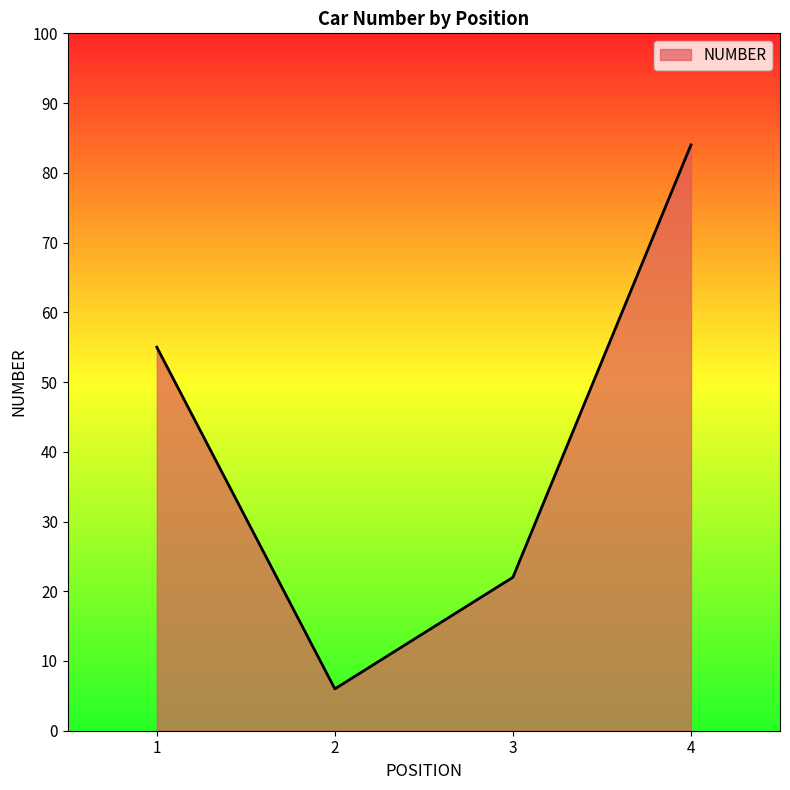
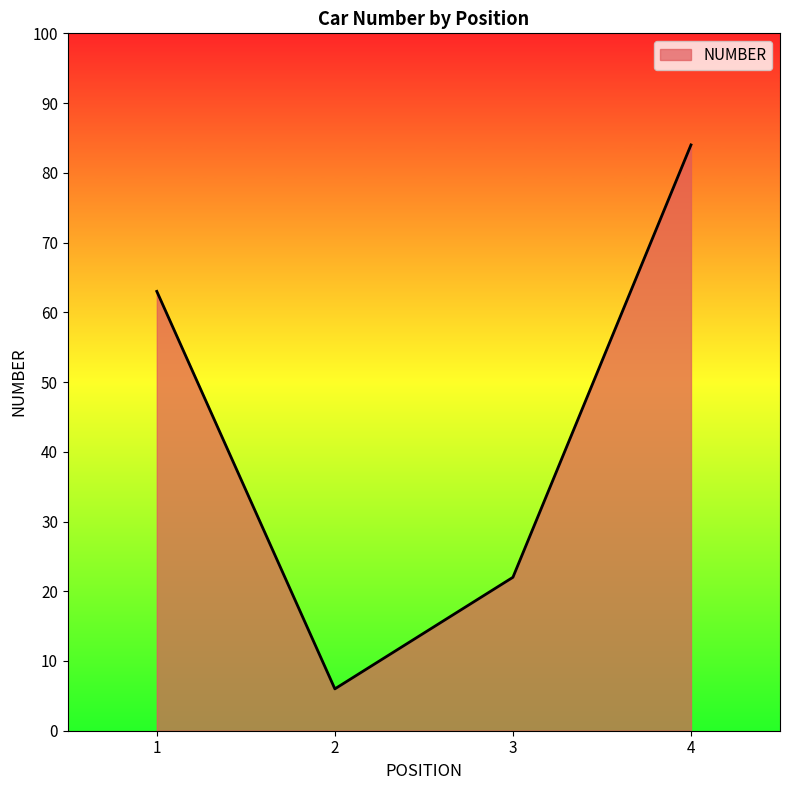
1: 55 -> 63
